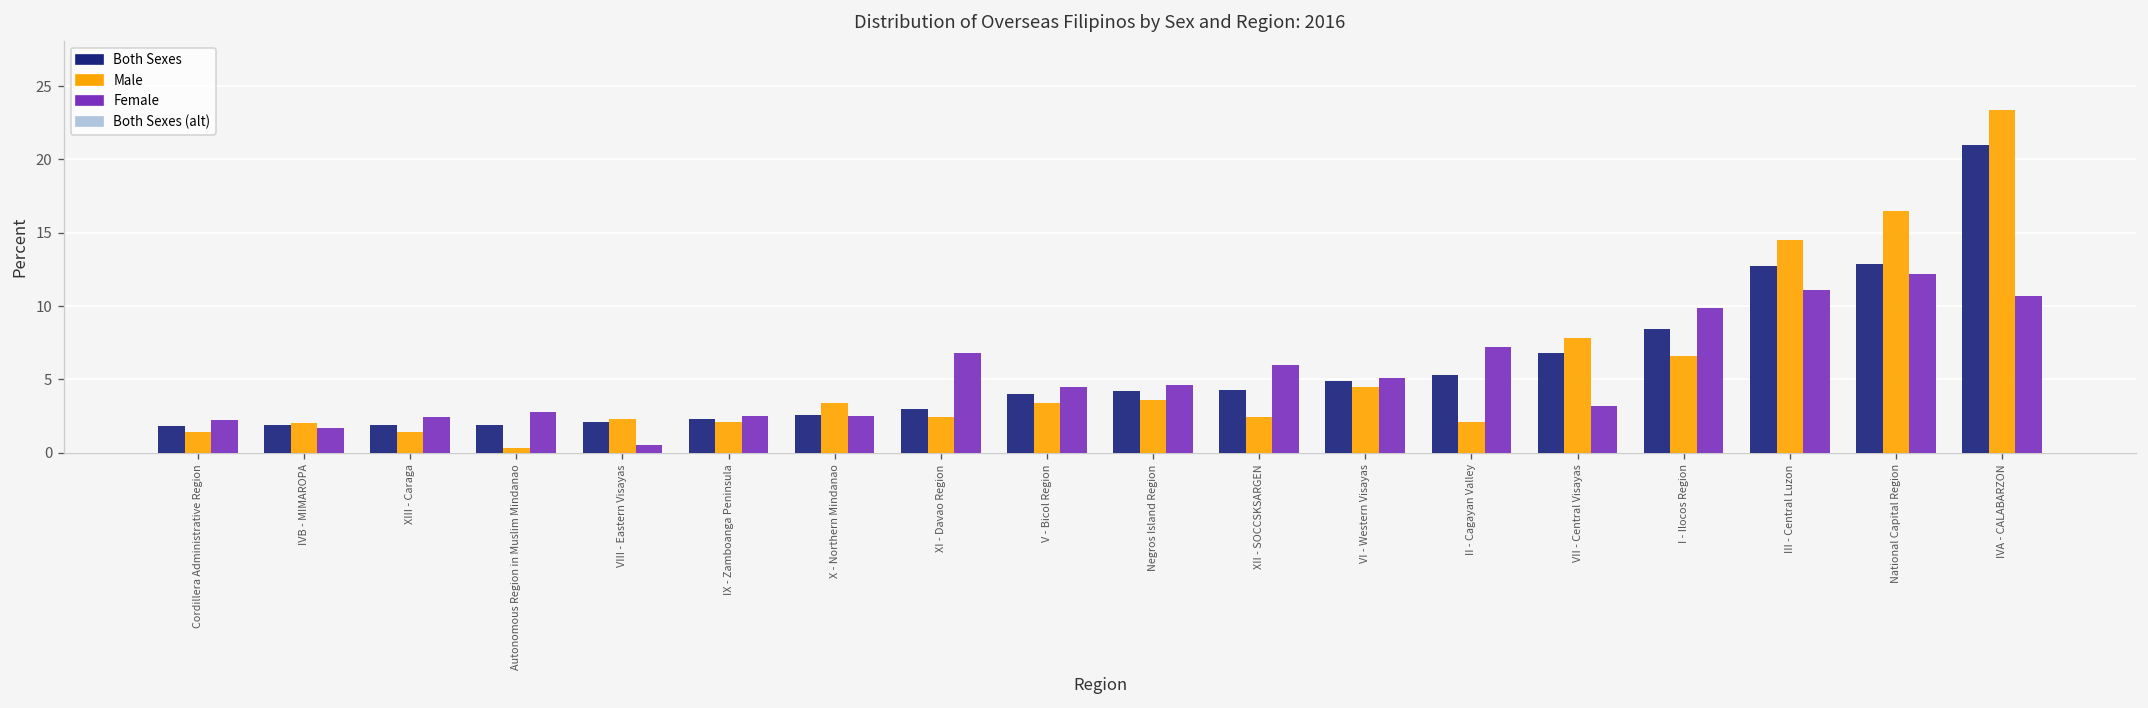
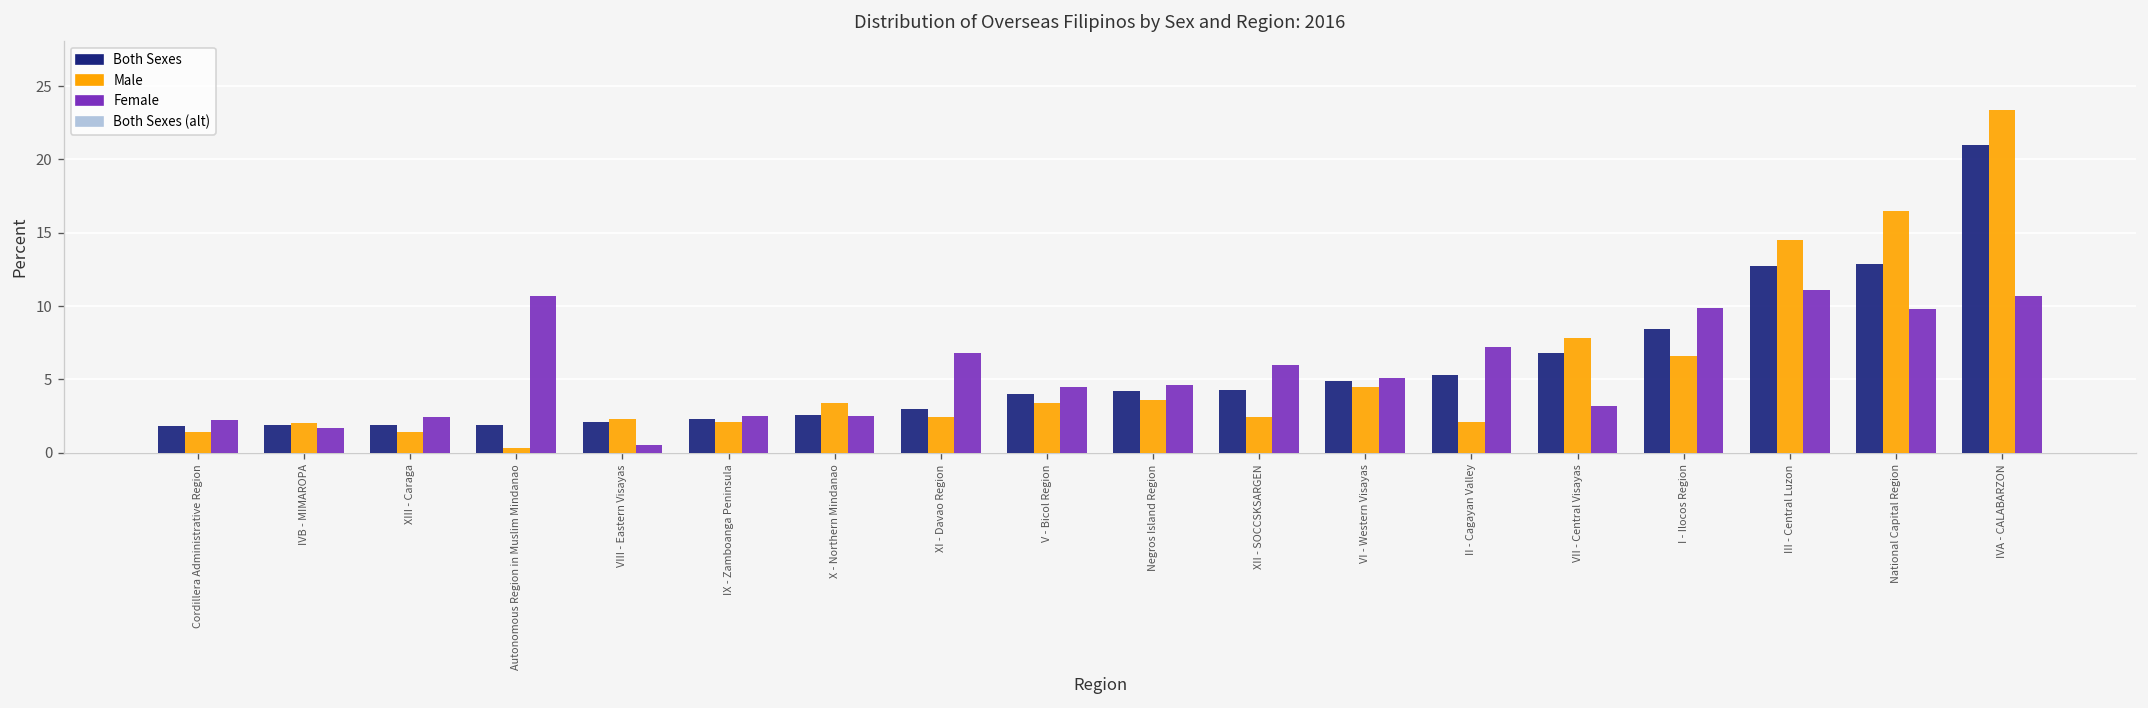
Female, Autonomous Region in Muslim Mindanao: 2.8 -> 10.7
Female, National Capital Region: 12.2 -> 9.8
